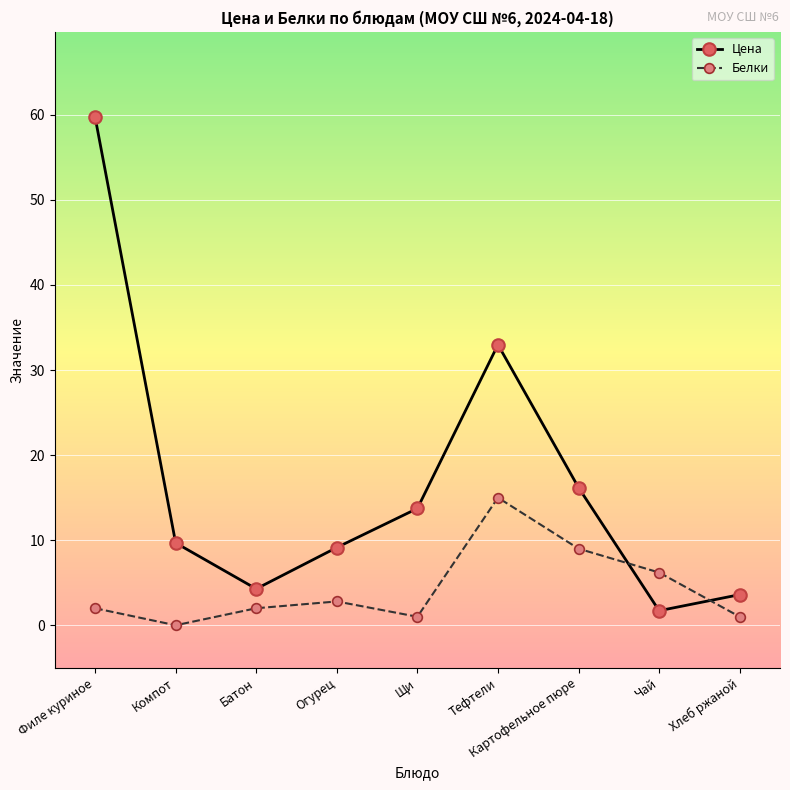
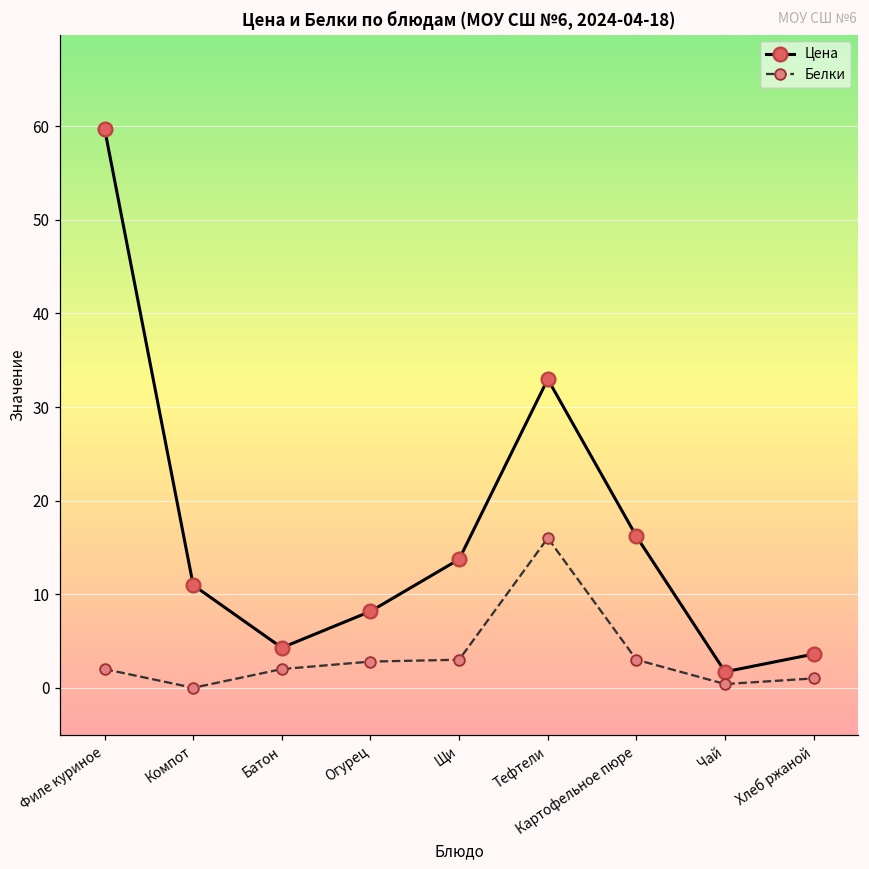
Цена, Компот: 10 -> 11
Цена, Огурец: 9 -> 8
Белки, Щи: 1 -> 3
Белки, Тефтели: 15 -> 16
Белки, Картофельное пюре: 9 -> 3
Белки, Чай: 6 -> 0
